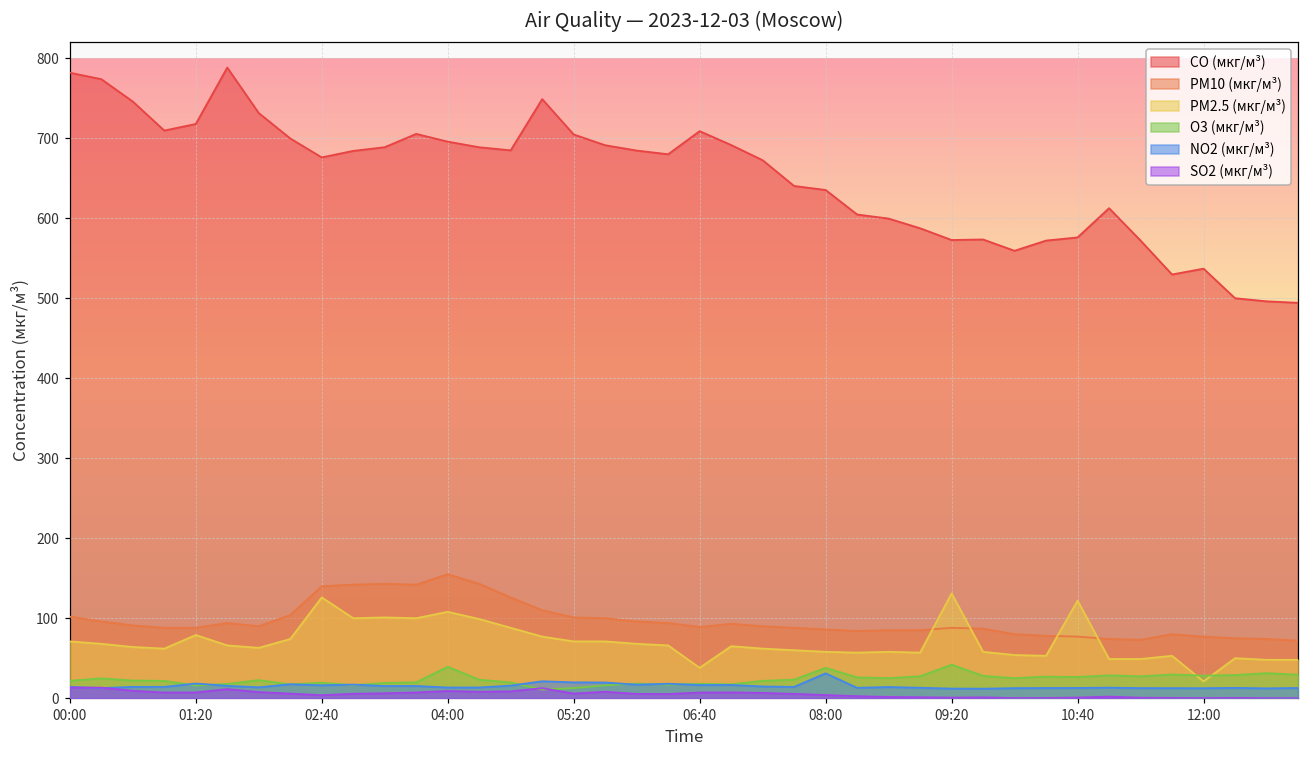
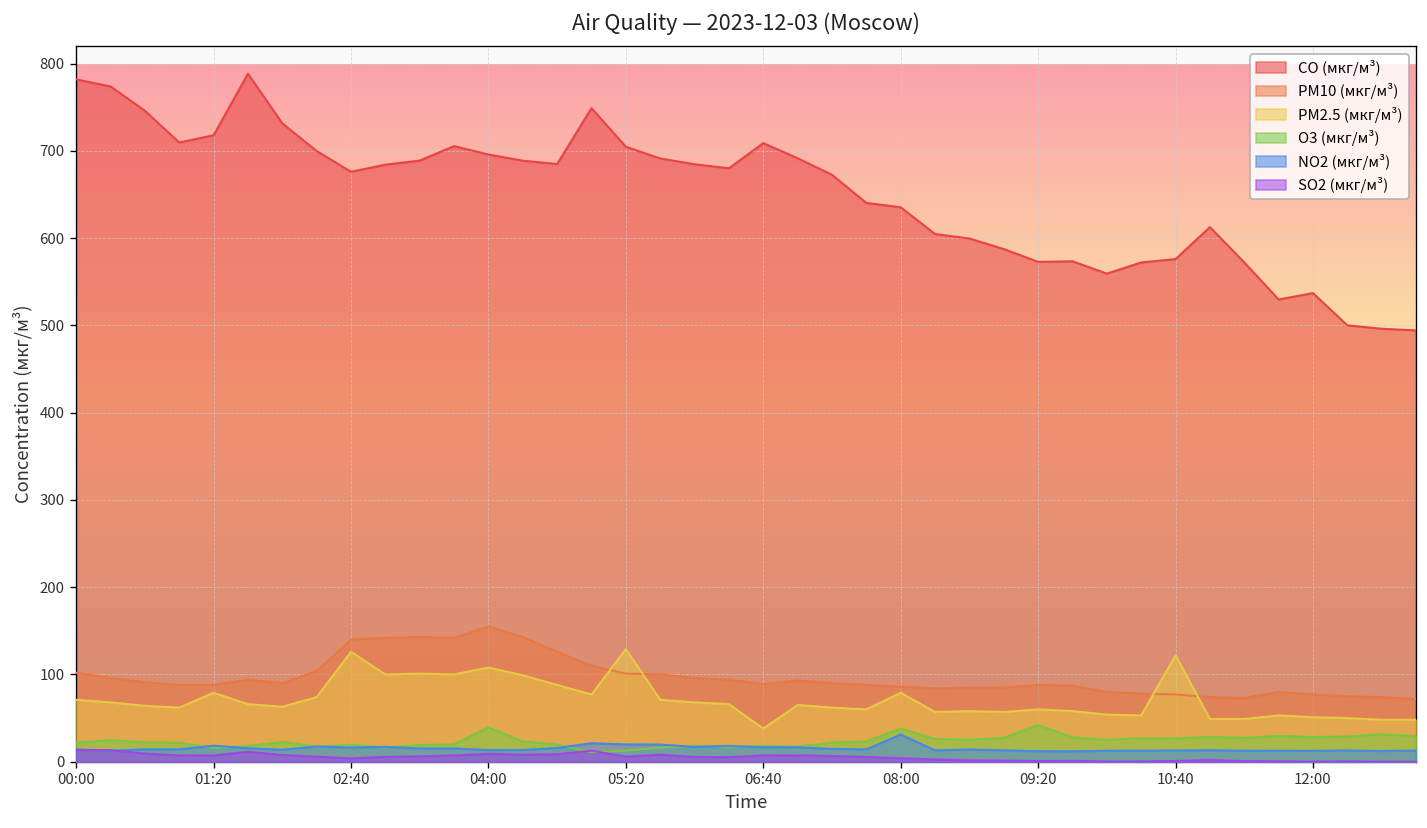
PM2.5 (мкг/м³), 05:20: 70 -> 130
PM2.5 (мкг/м³), 08:00: 60 -> 80
PM2.5 (мкг/м³), 09:20: 130 -> 60
PM2.5 (мкг/м³), 12:00: 20 -> 50
